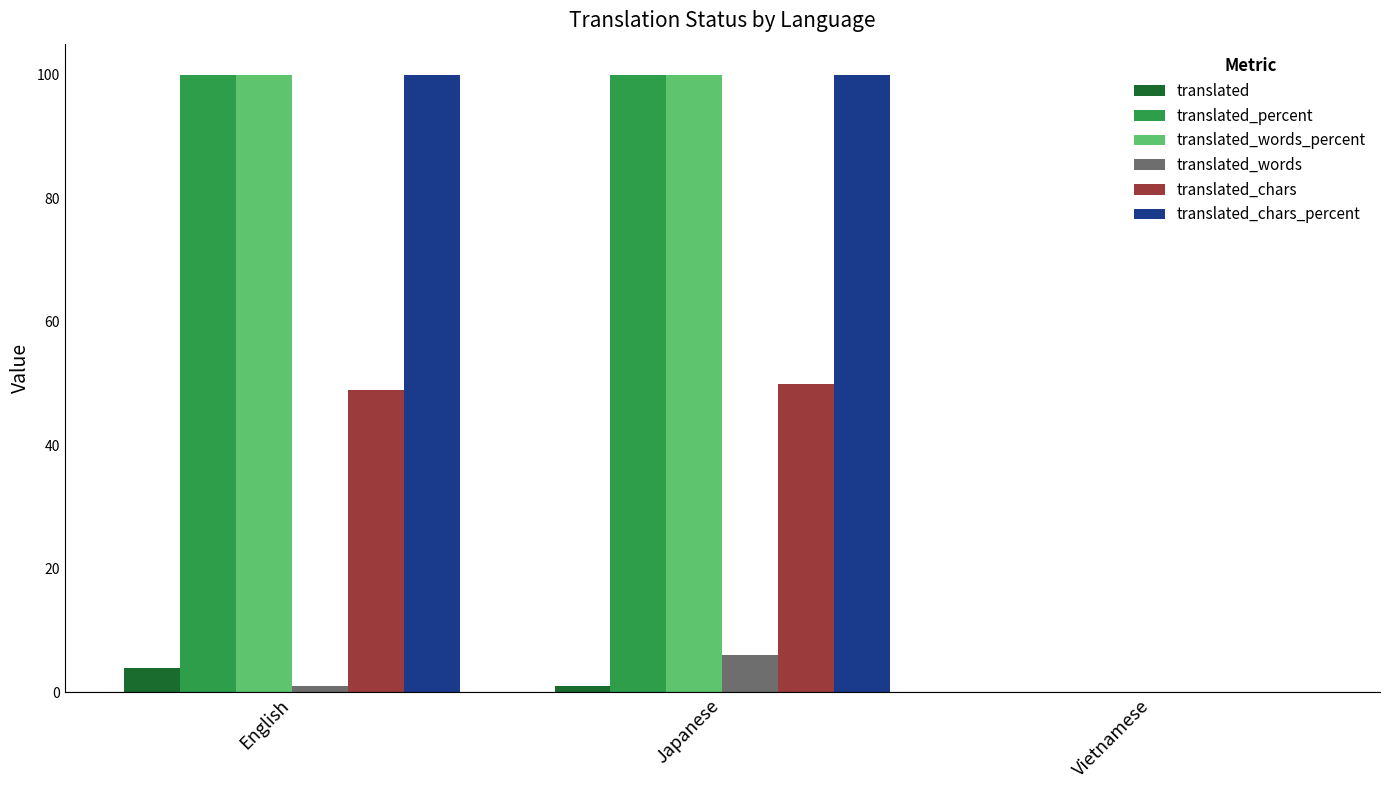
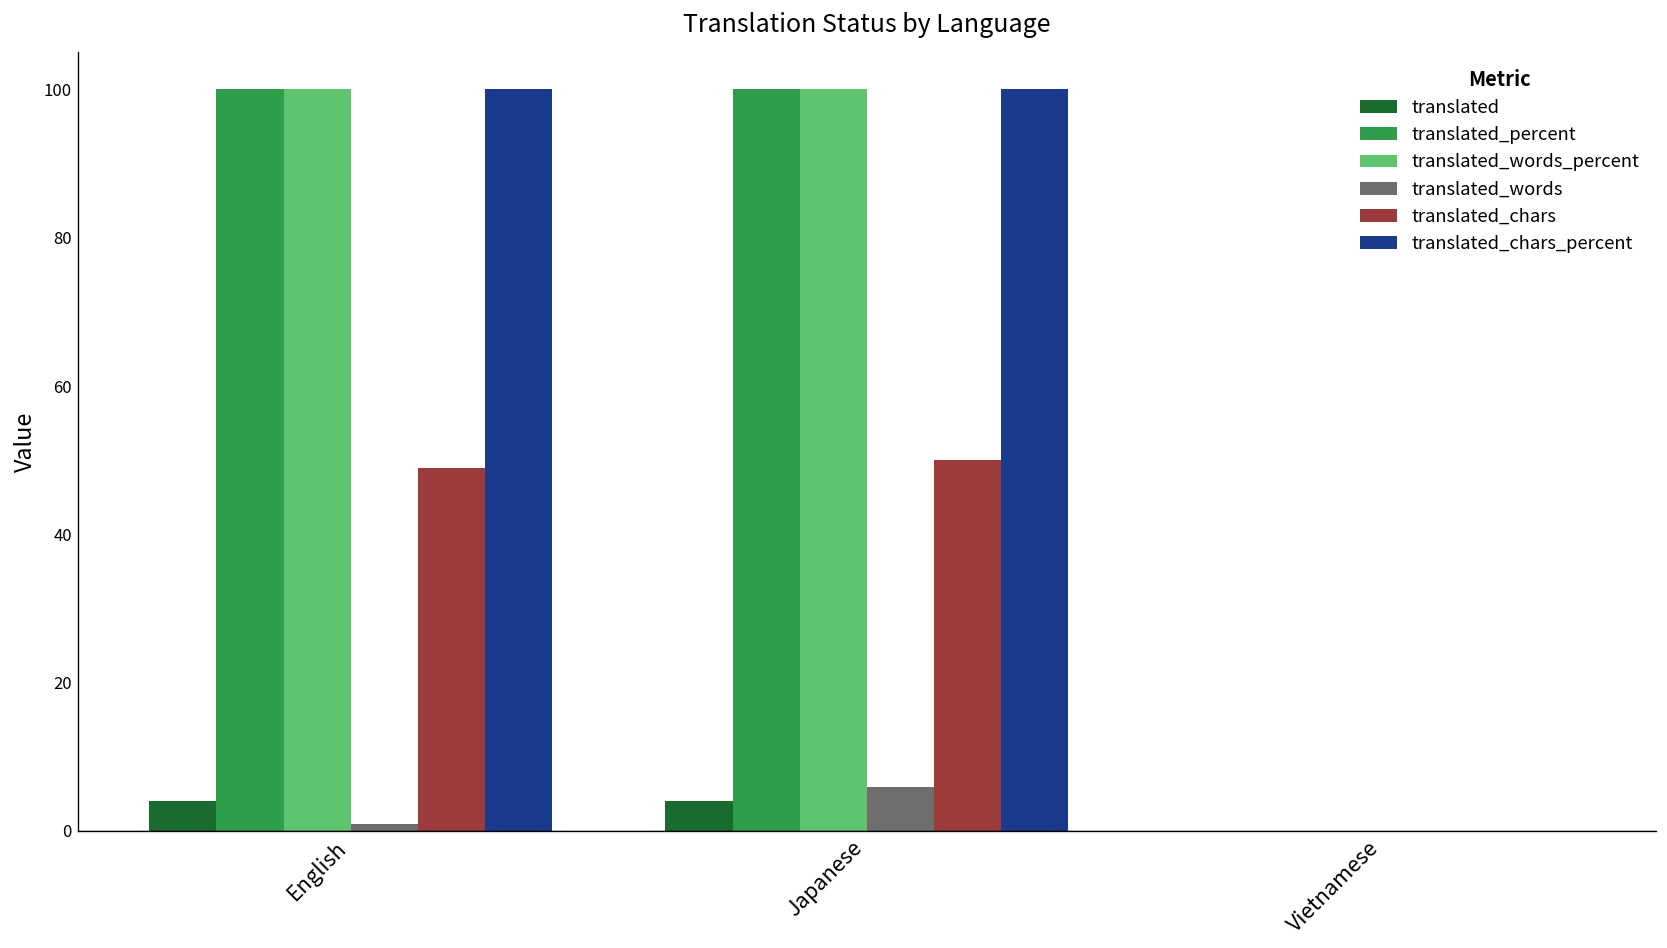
translated, Japanese: 1 -> 4
